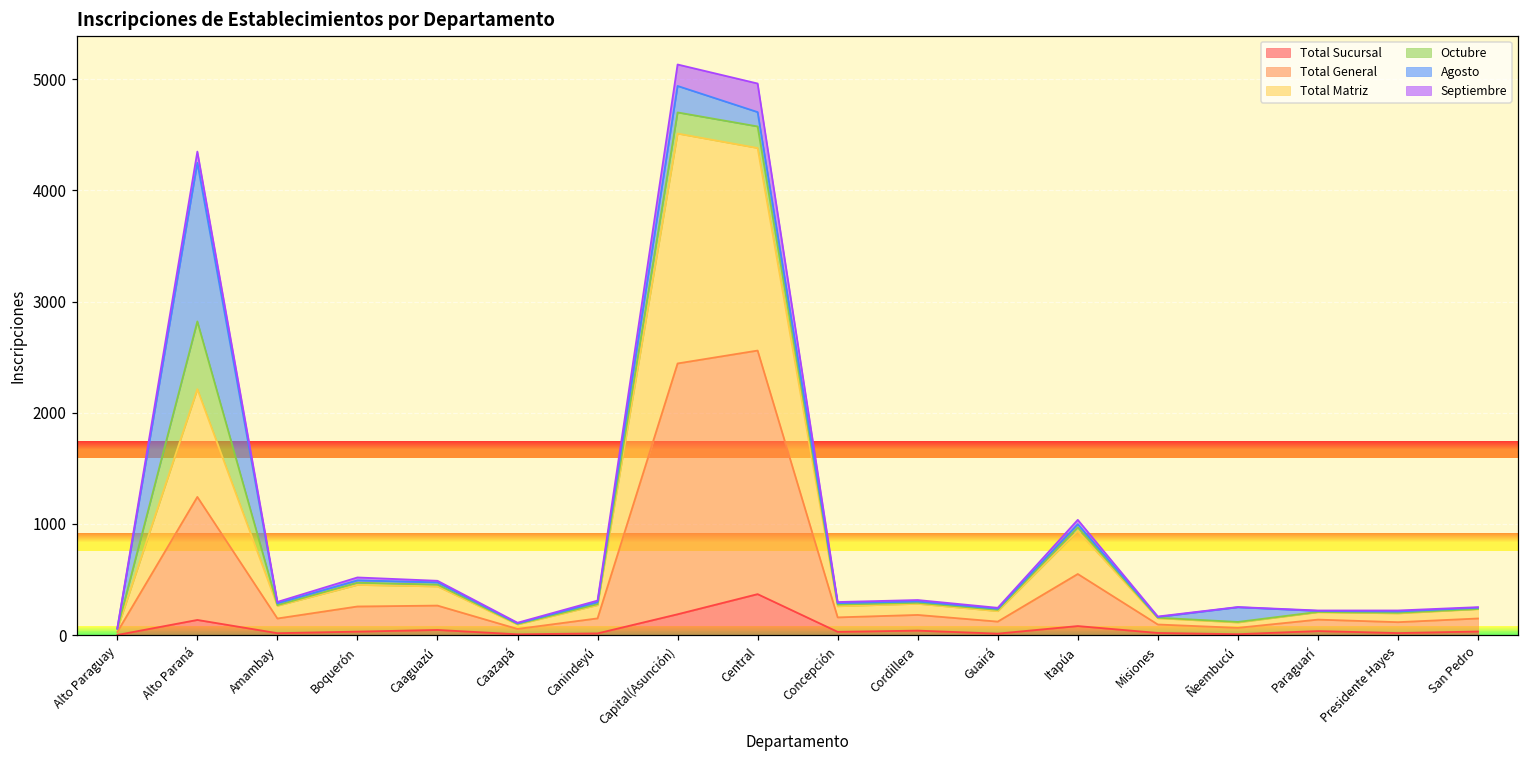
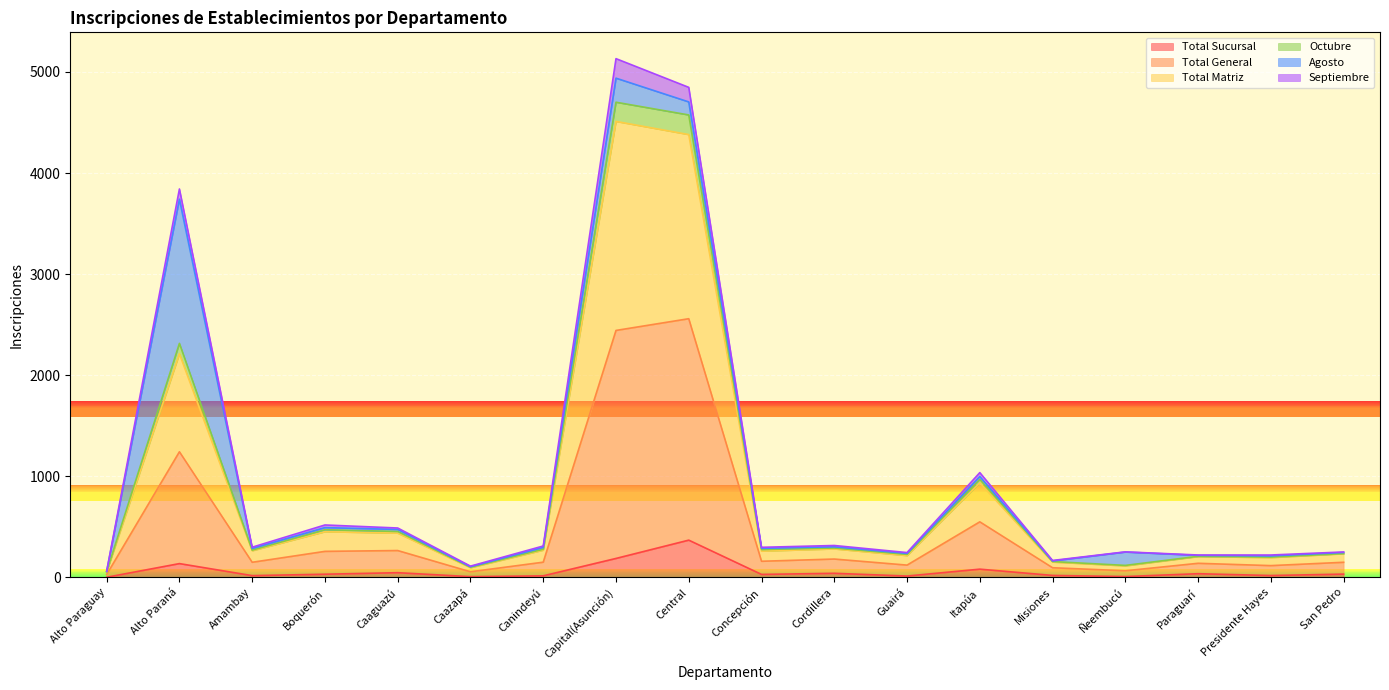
Octubre, Alto Paraná: 610 -> 100
Septiembre, Central: 260 -> 140
